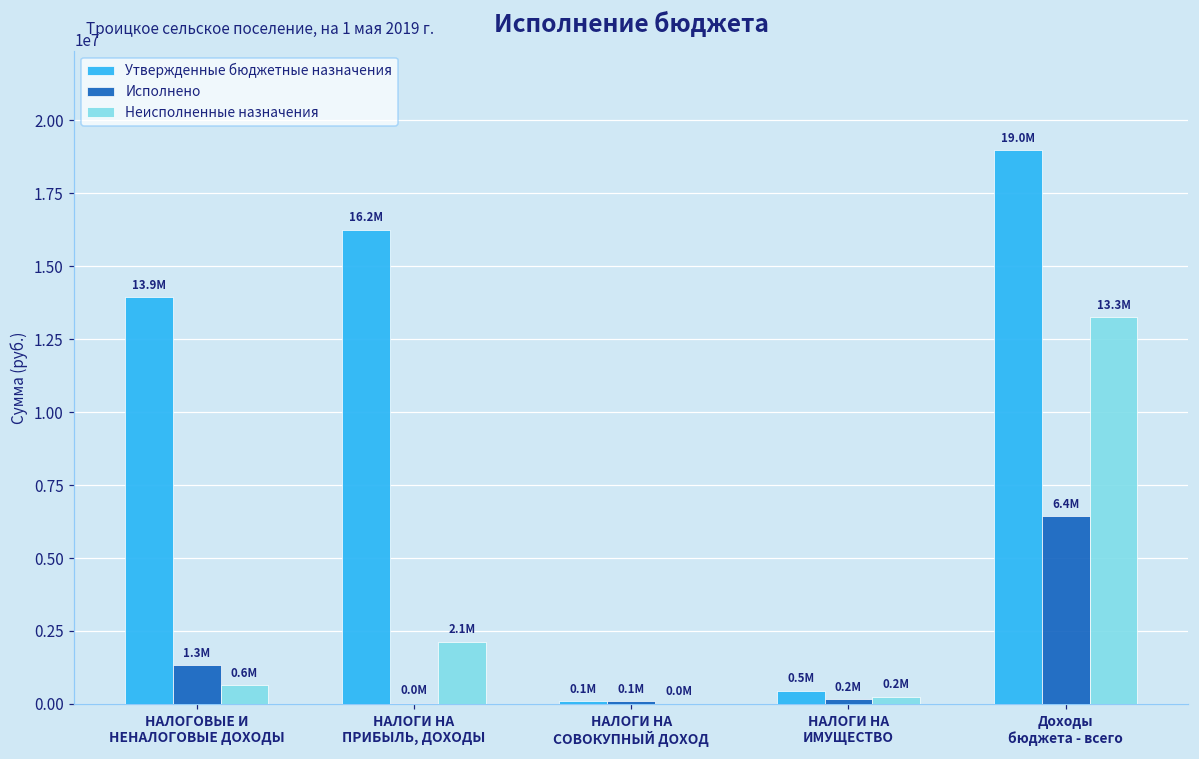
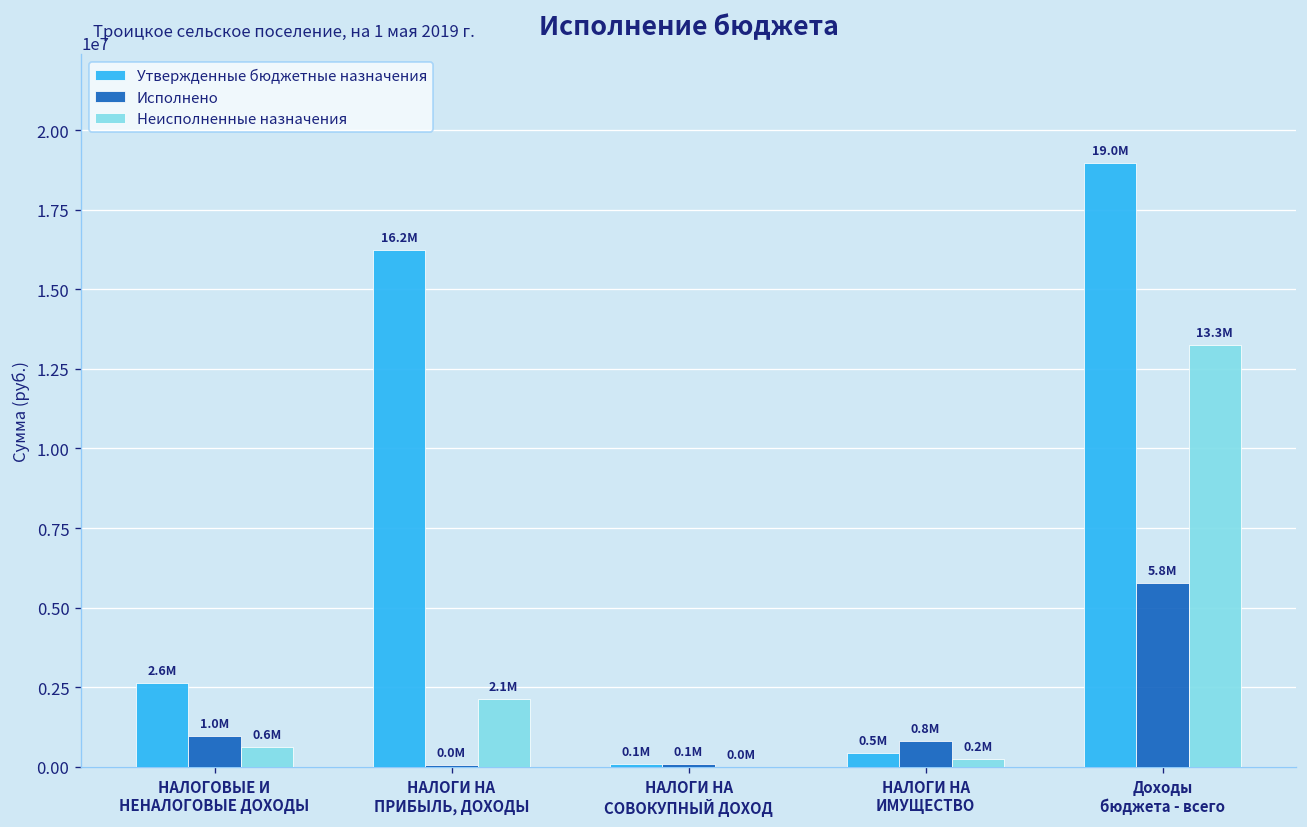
Утвержденные бюджетные назначения, НАЛОГОВЫЕ И НЕНАЛОГОВЫЕ ДОХОДЫ: 13.9M -> 2.6M
Исполнено, НАЛОГОВЫЕ И НЕНАЛОГОВЫЕ ДОХОДЫ: 1.3M -> 1.0M
Исполнено, НАЛОГИ НА ИМУЩЕСТВО: 0.2M -> 0.8M
Исполнено, Доходы бюджета - всего: 6.4M -> 5.8M
